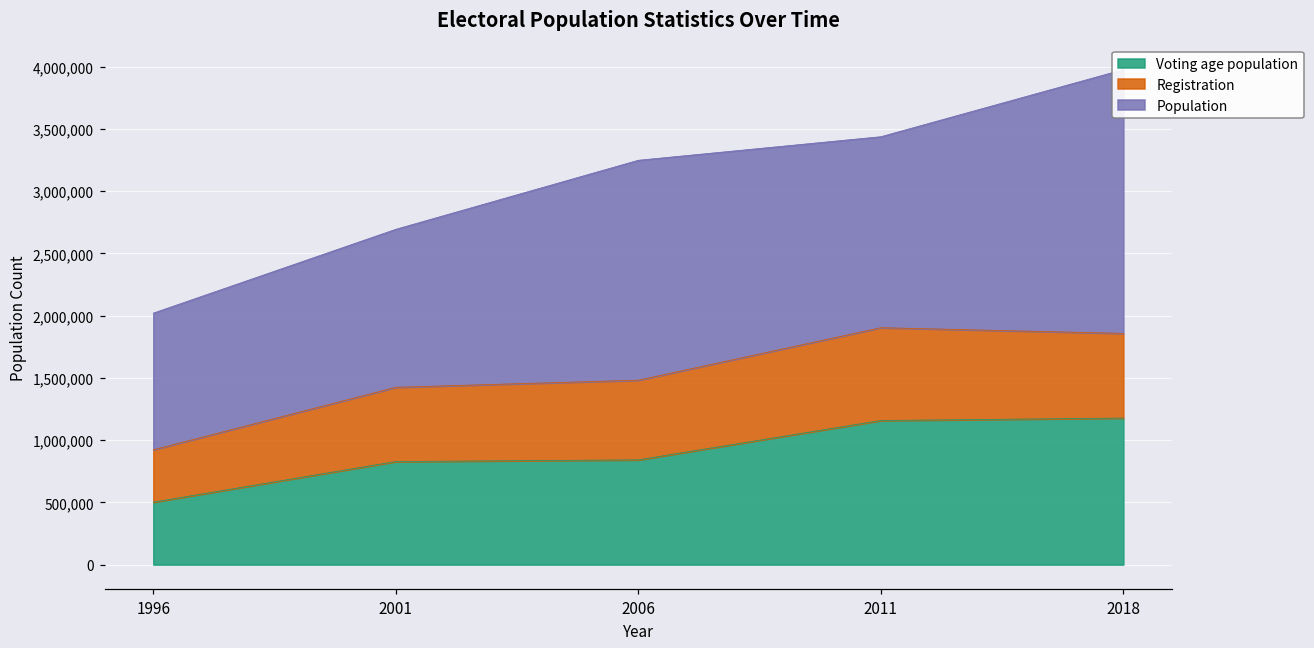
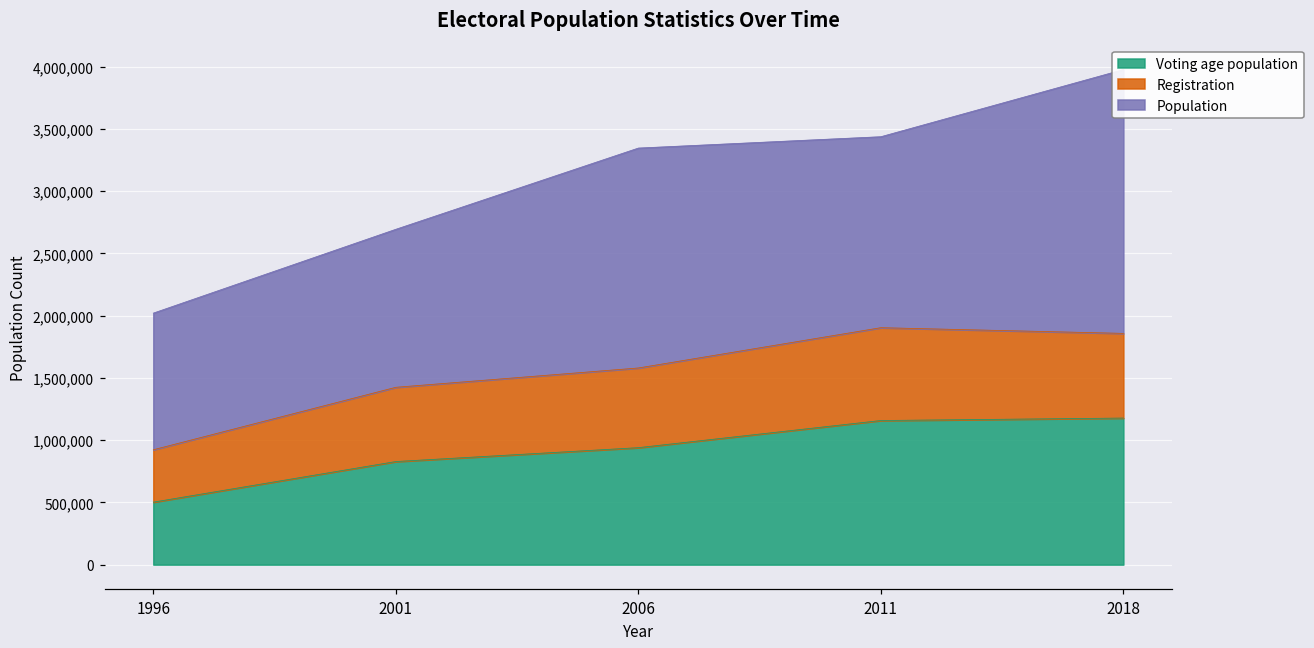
Voting age population, 2006: 840,000 -> 940,000
